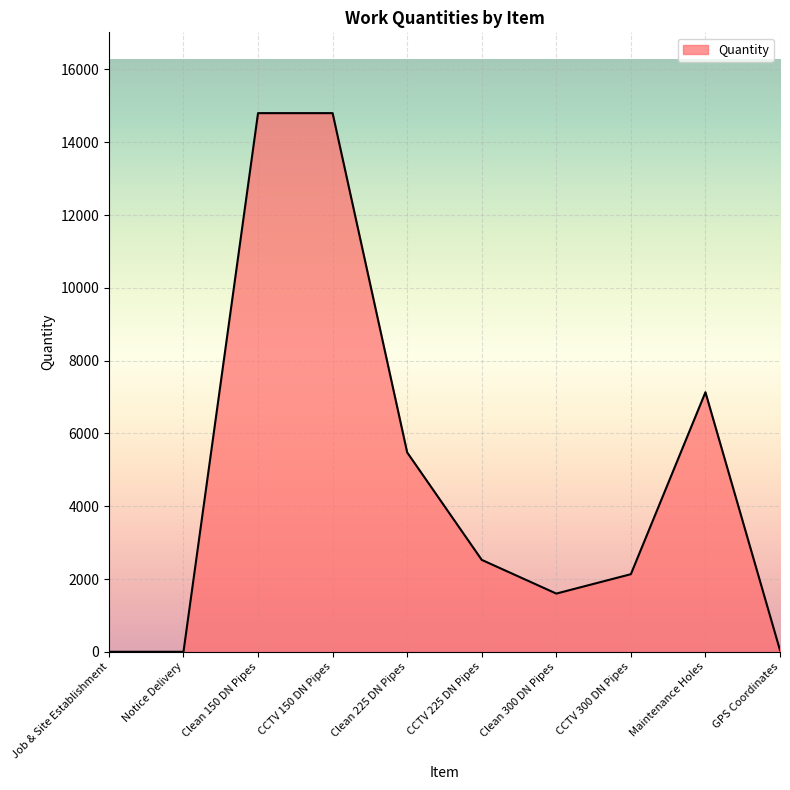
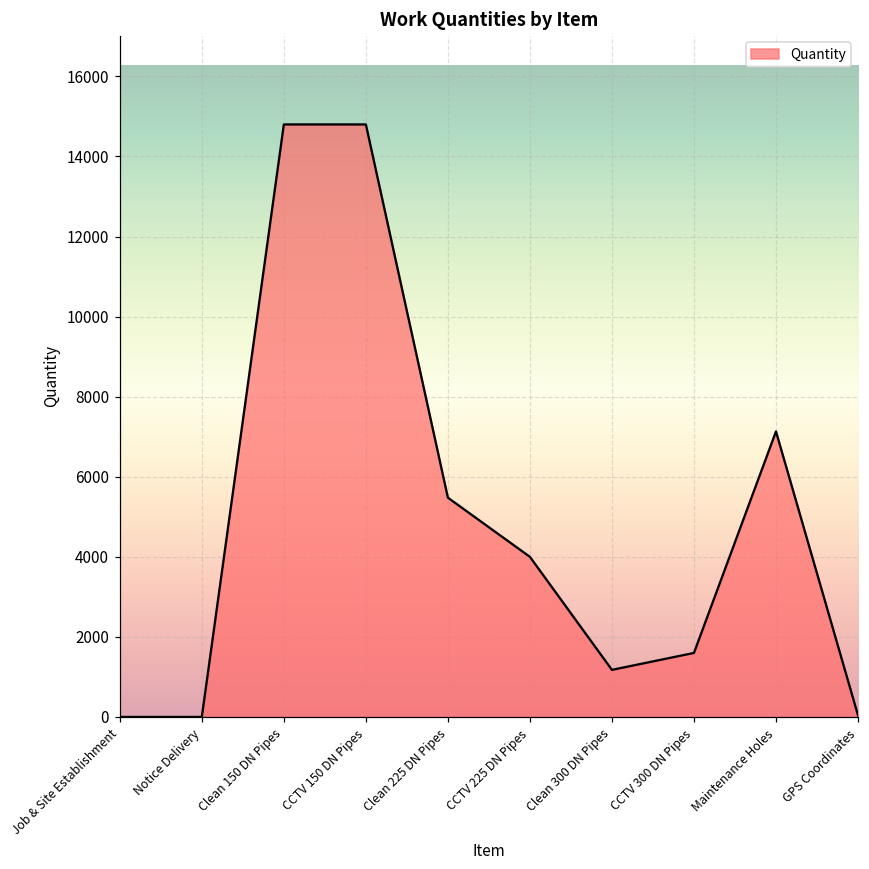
CCTV 225 DN Pipes: 2500 -> 4000
Clean 300 DN Pipes: 1600 -> 1200
CCTV 300 DN Pipes: 2100 -> 1600
